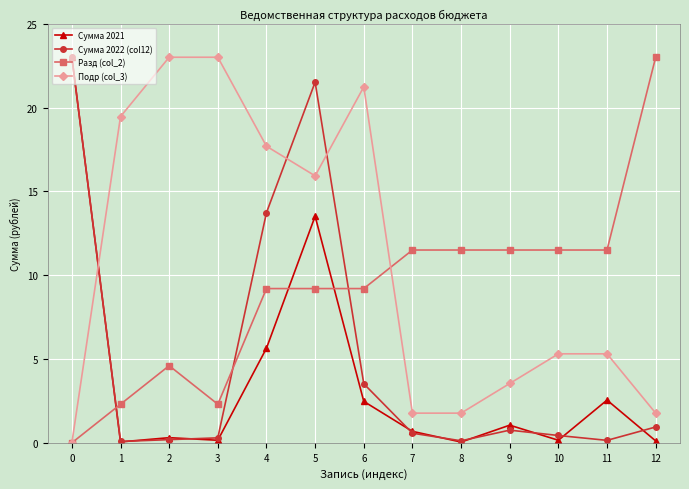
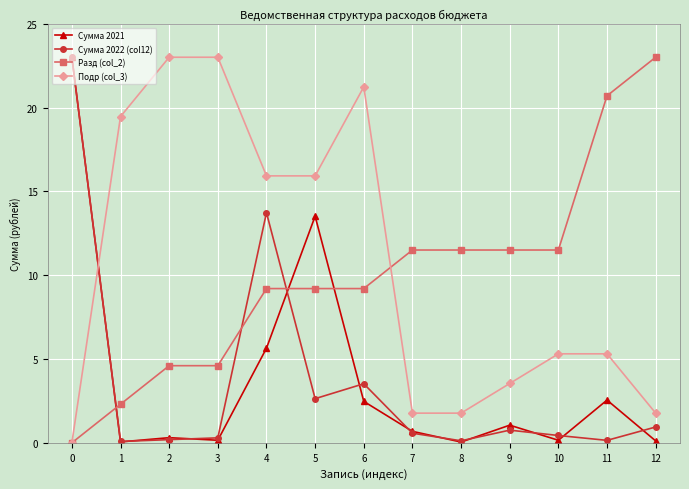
Разд (col_2), 3: 2.3 -> 4.6
Подр (col_3), 4: 17.7 -> 15.9
Сумма 2022 (col12), 5: 21.5 -> 2.6
Разд (col_2), 11: 11.5 -> 20.7
